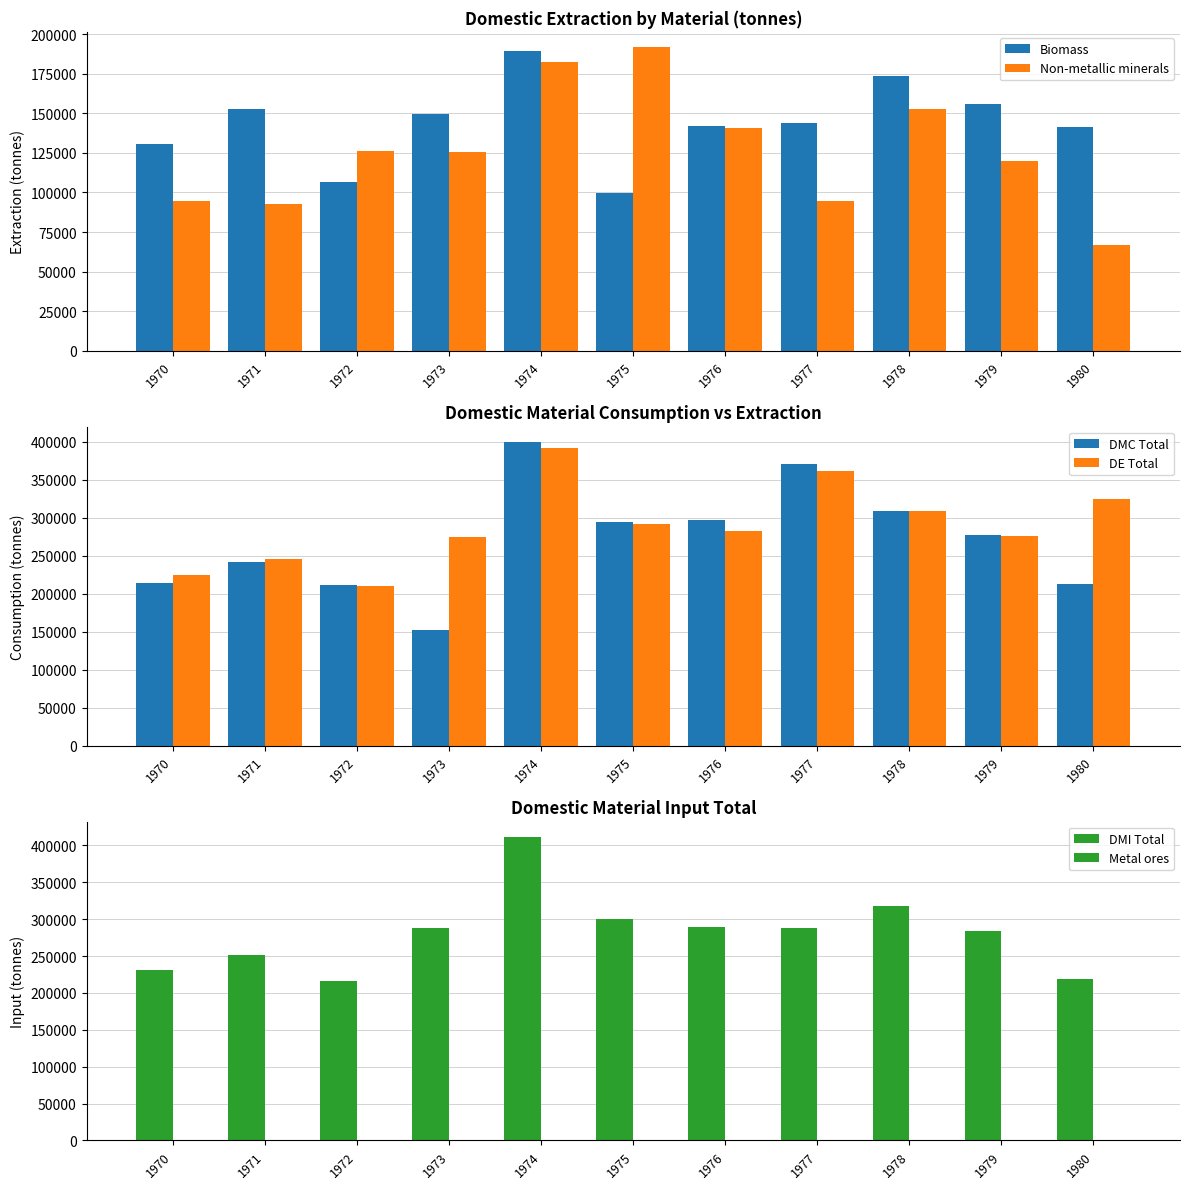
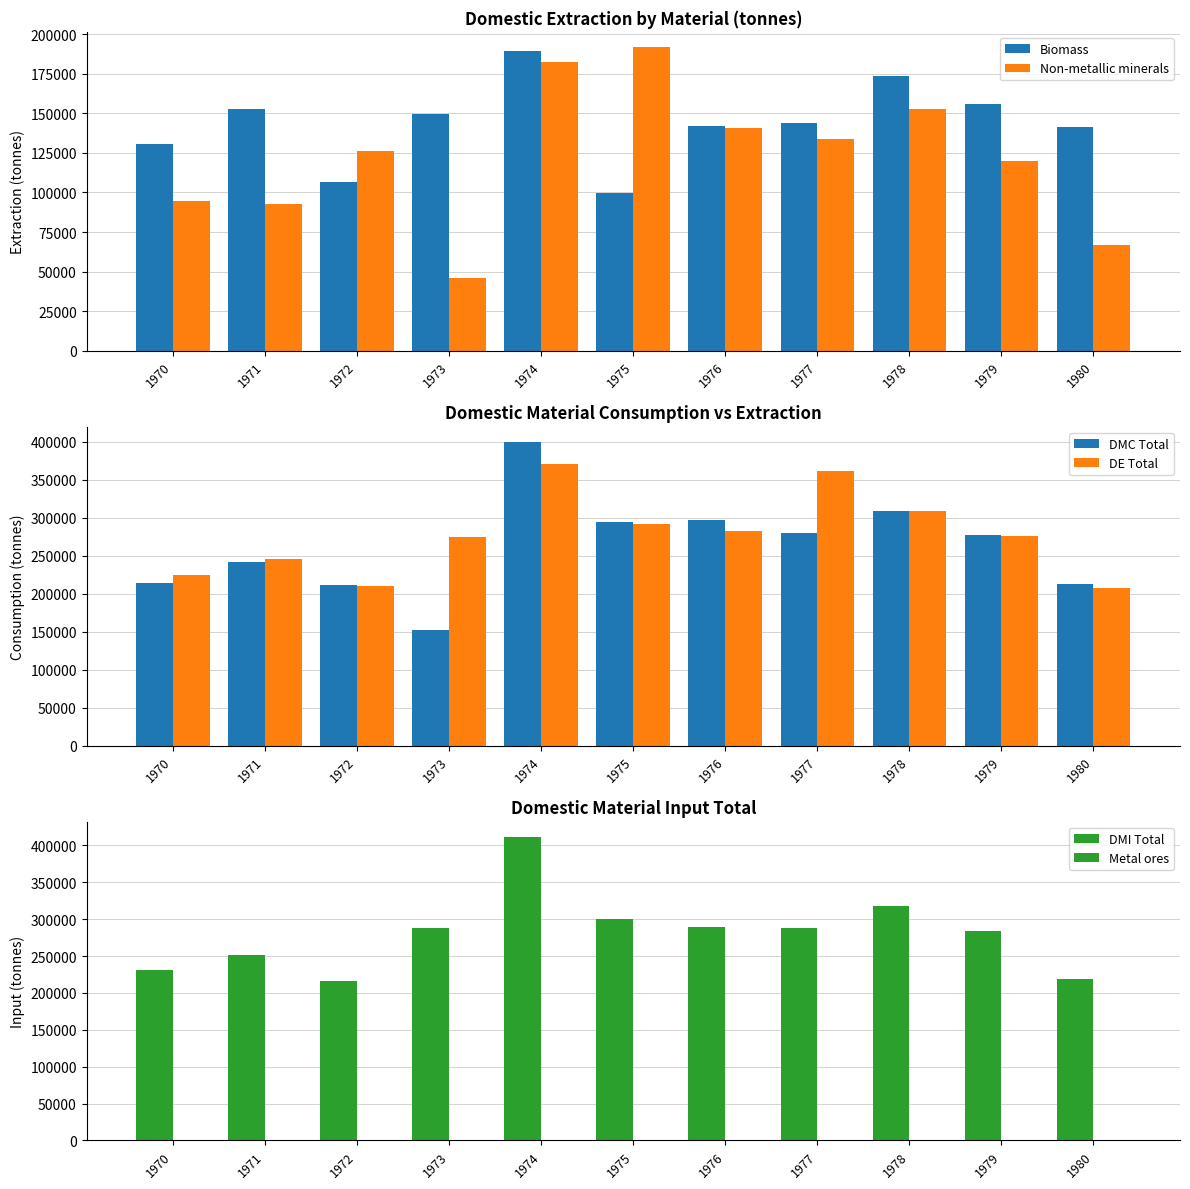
Domestic Extraction by Material (tonnes), Non-metallic minerals, 1973: 125000 -> 46000
Domestic Extraction by Material (tonnes), Non-metallic minerals, 1977: 94000 -> 134000
Domestic Material Consumption vs Extraction, DE Total, 1974: 390000 -> 370000
Domestic Material Consumption vs Extraction, DMC Total, 1977: 370000 -> 280000
Domestic Material Consumption vs Extraction, DE Total, 1980: 320000 -> 210000
